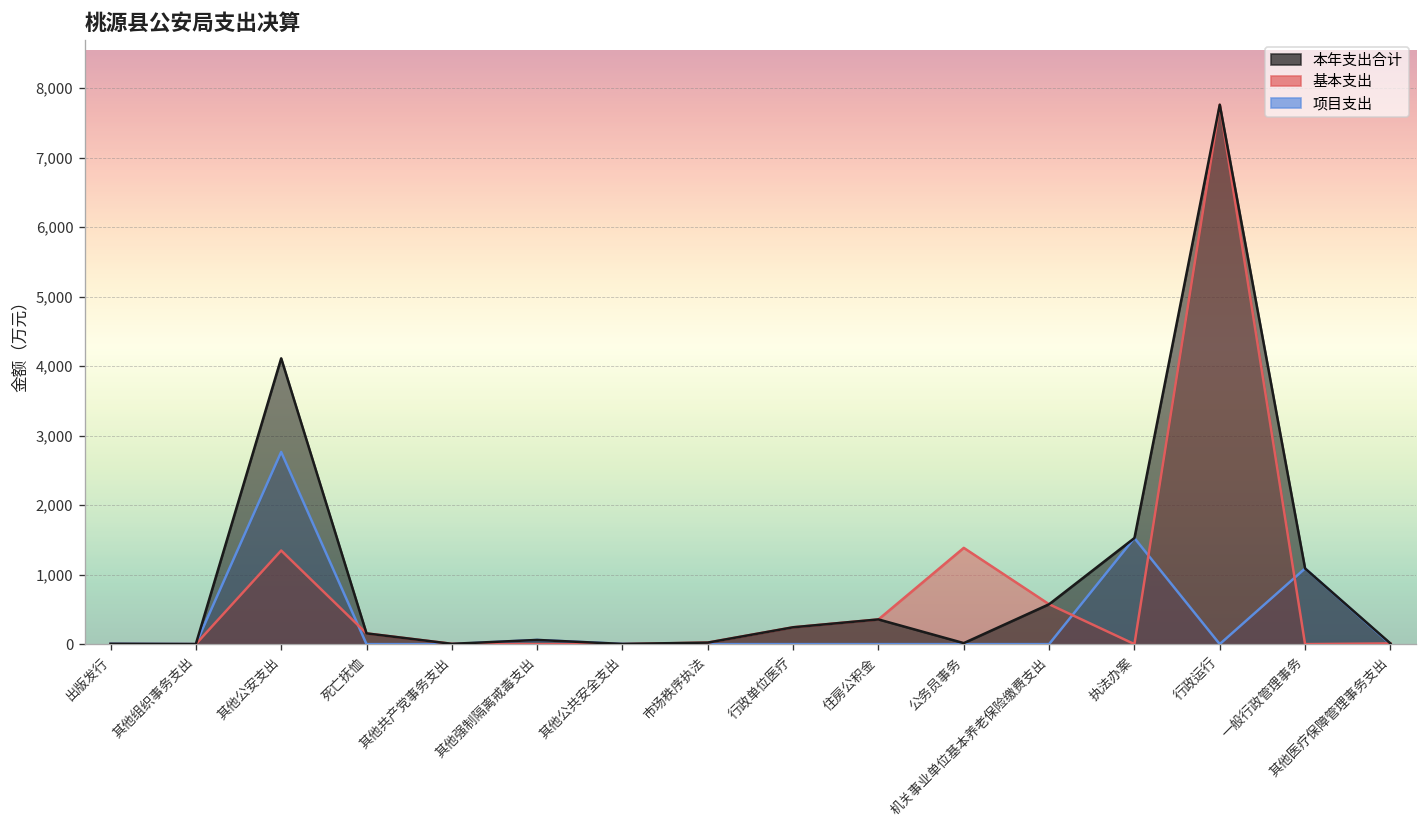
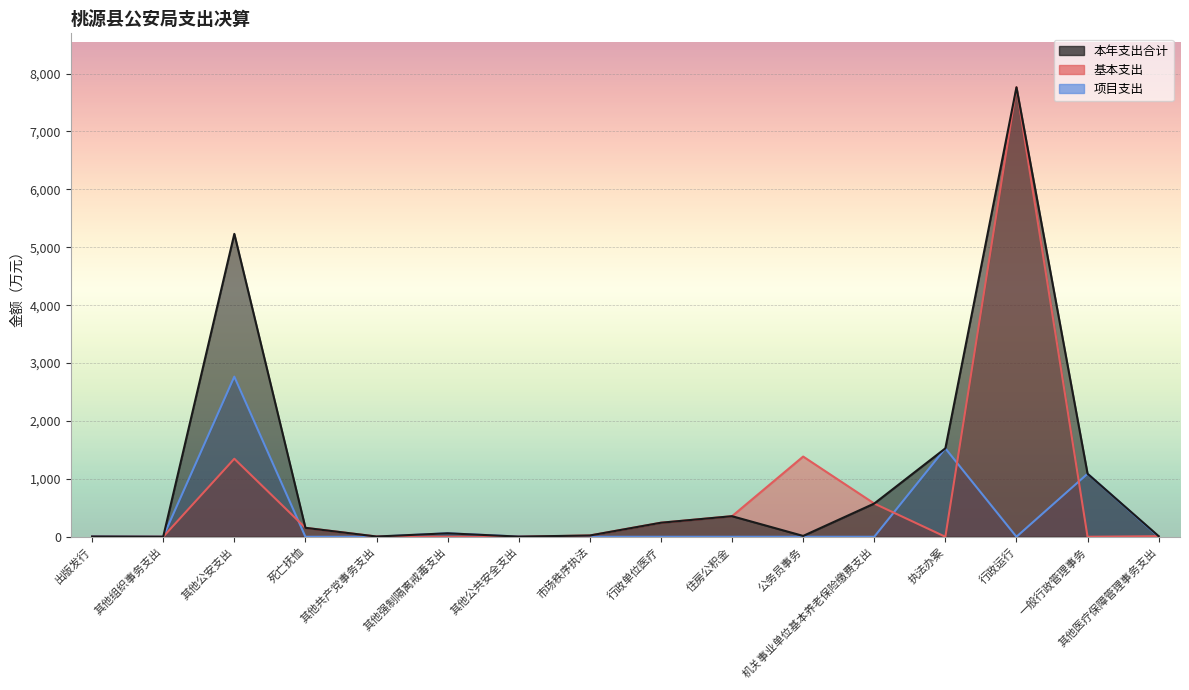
本年支出合计, 其他公安支出: 4,100 -> 5,200
